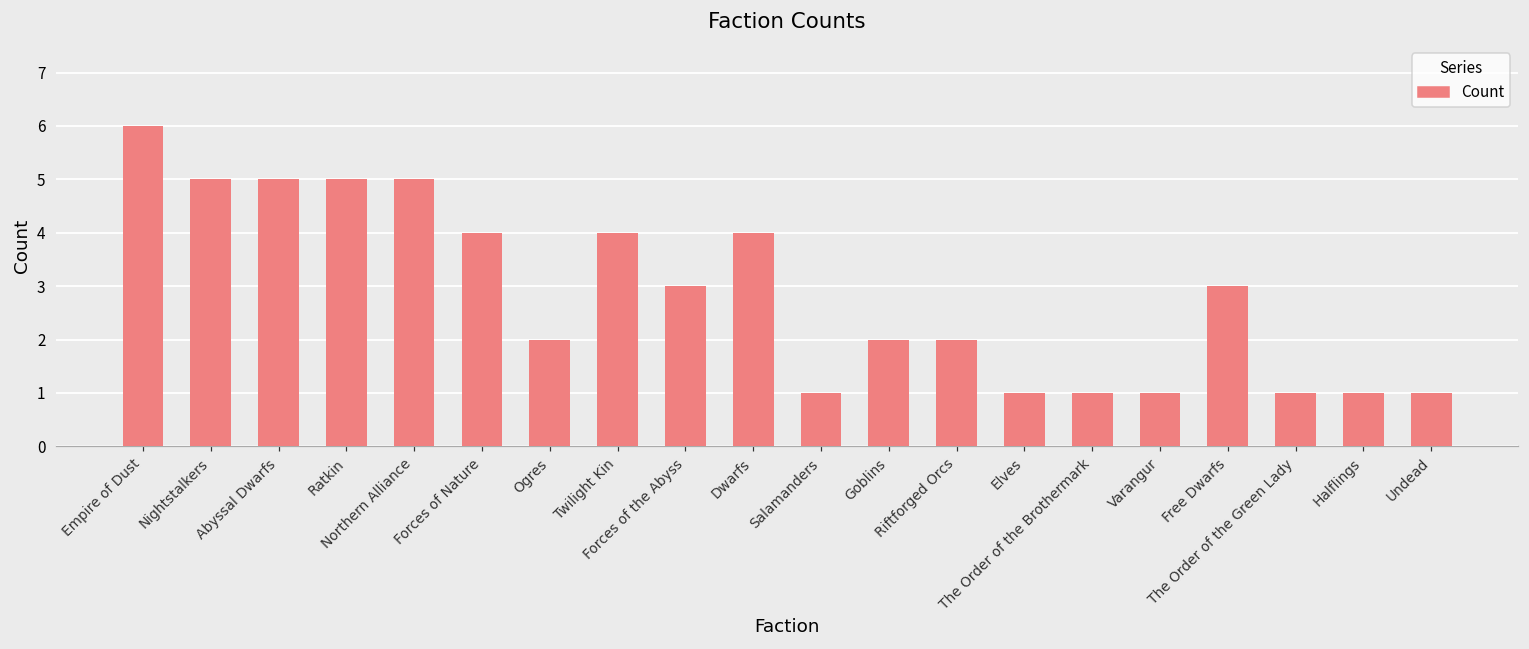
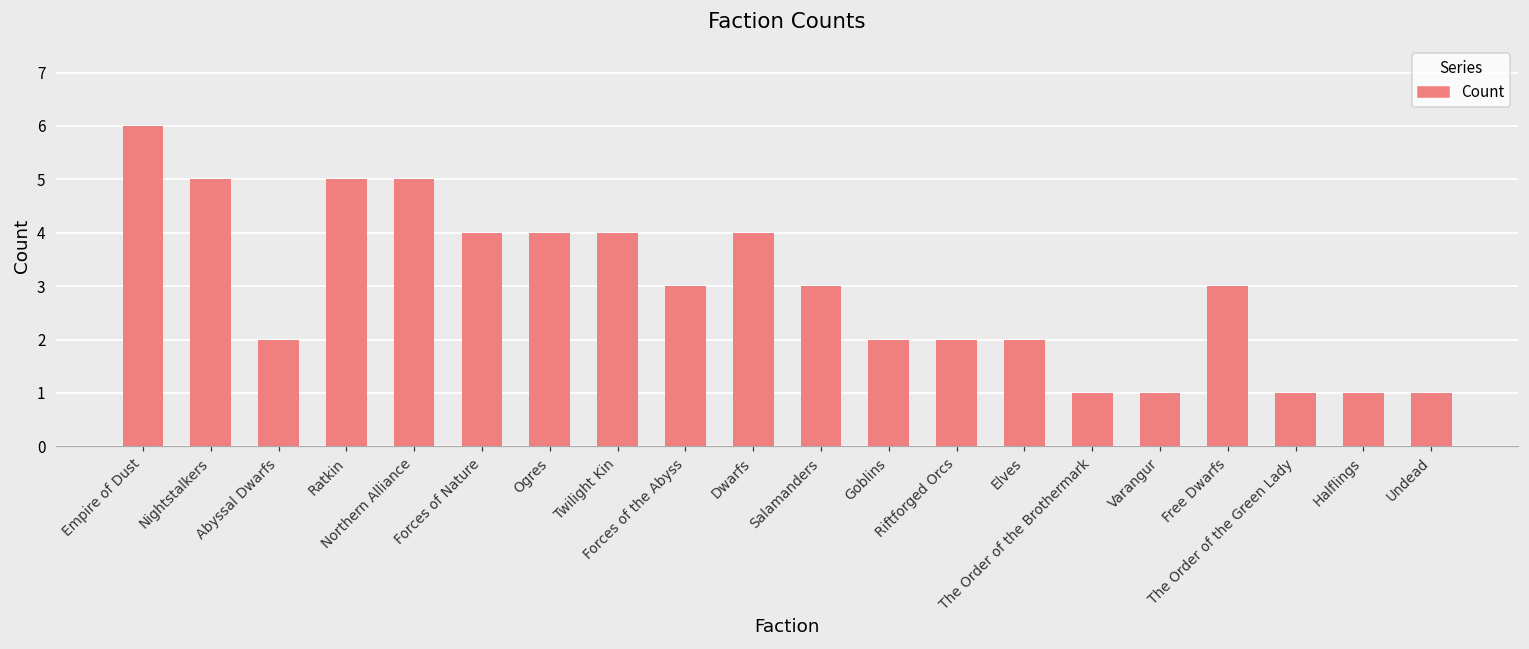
Abyssal Dwarfs: 5 -> 2
Ogres: 2 -> 4
Salamanders: 1 -> 3
Elves: 1 -> 2
